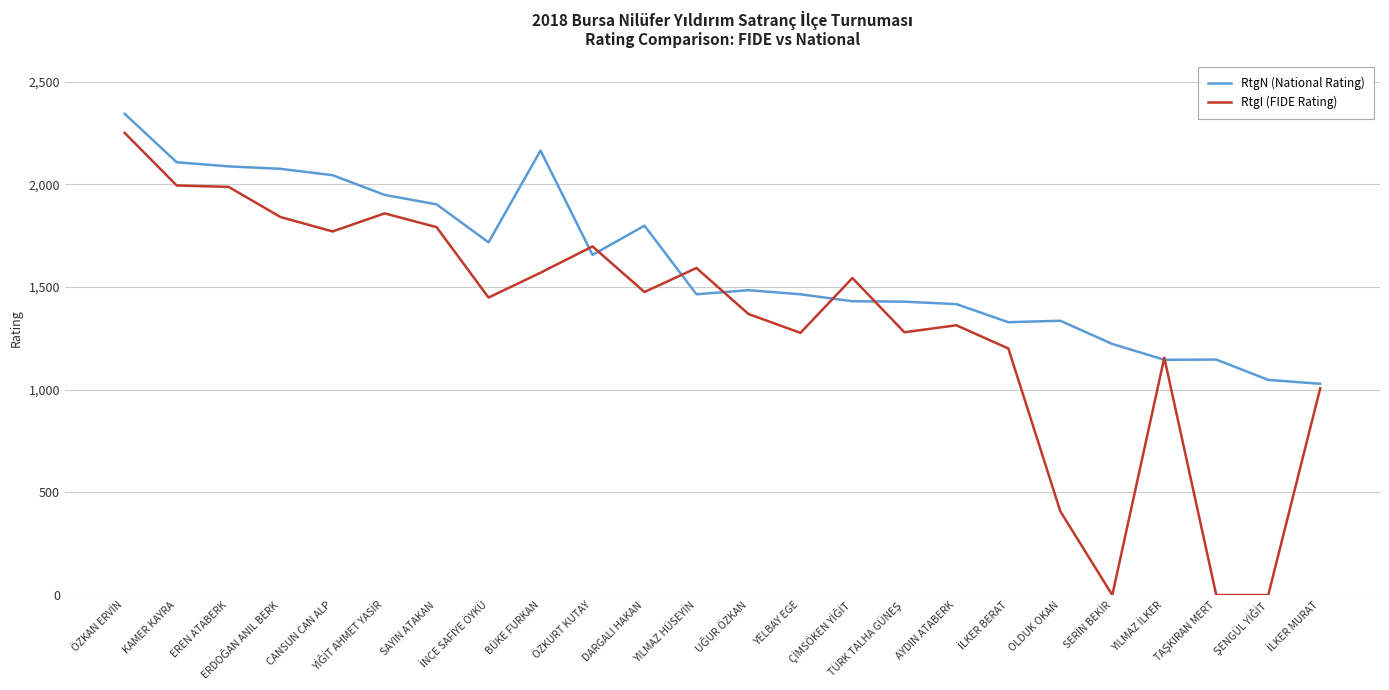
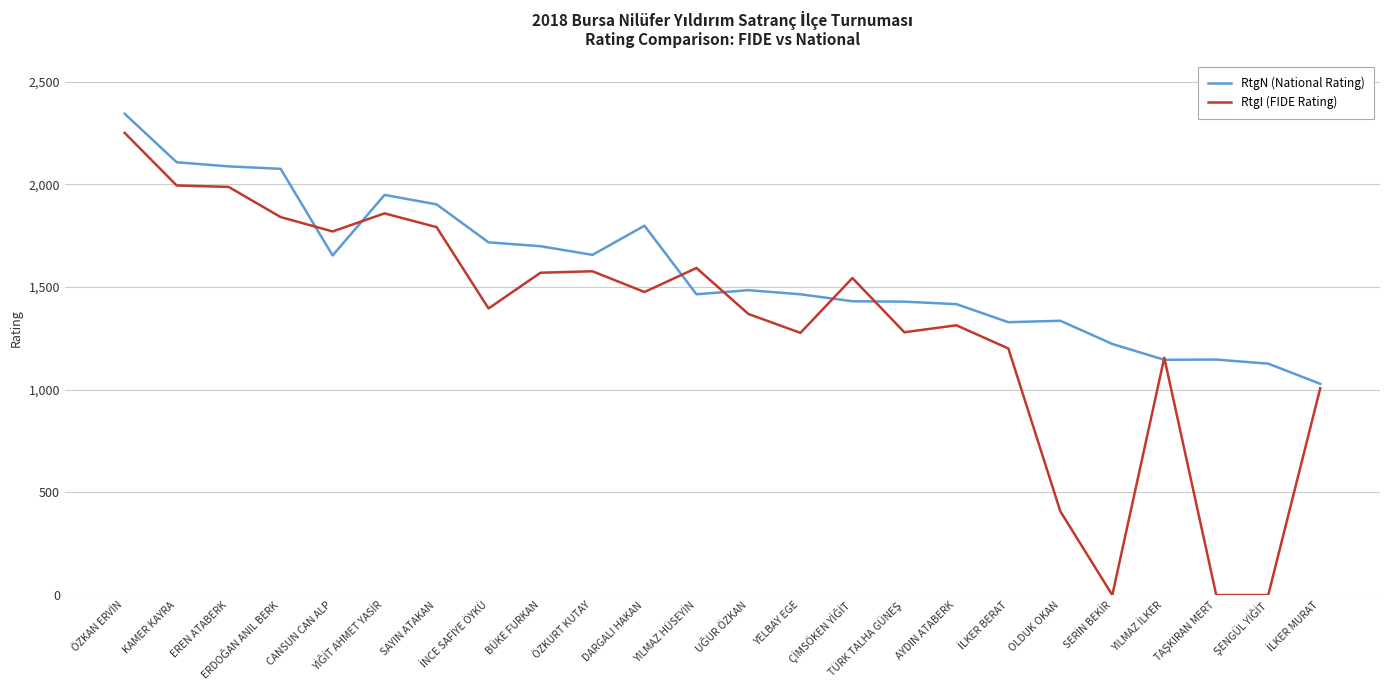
RtgN (National Rating), CANSUN CAN ALP: 2,050 -> 1,650
RtgI (FIDE Rating), İNCE SAFİYE ÖYKÜ: 1,450 -> 1,400
RtgN (National Rating), BÜKE FURKAN: 2,170 -> 1,700
RtgI (FIDE Rating), ÖZKURT KUTAY: 1,700 -> 1,580
RtgN (National Rating), ŞENGÜL YİĞİT: 1,050 -> 1,130
